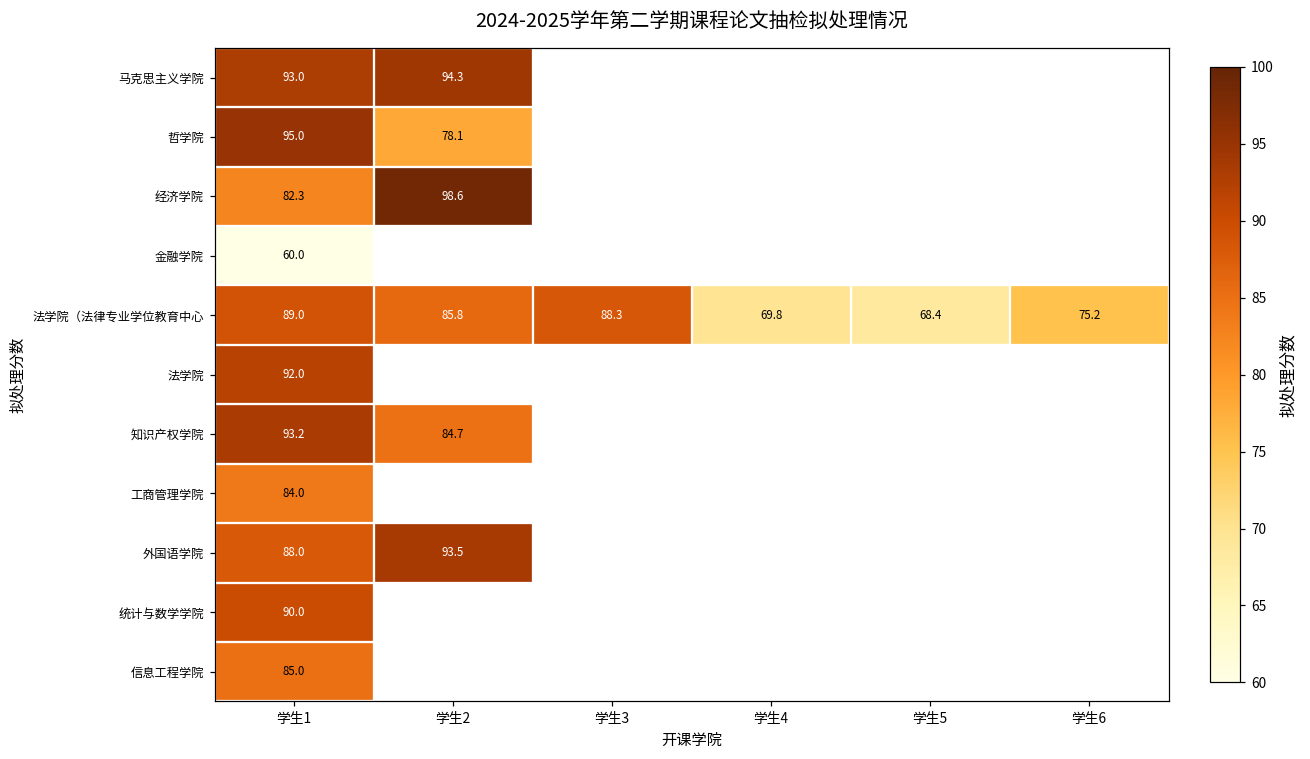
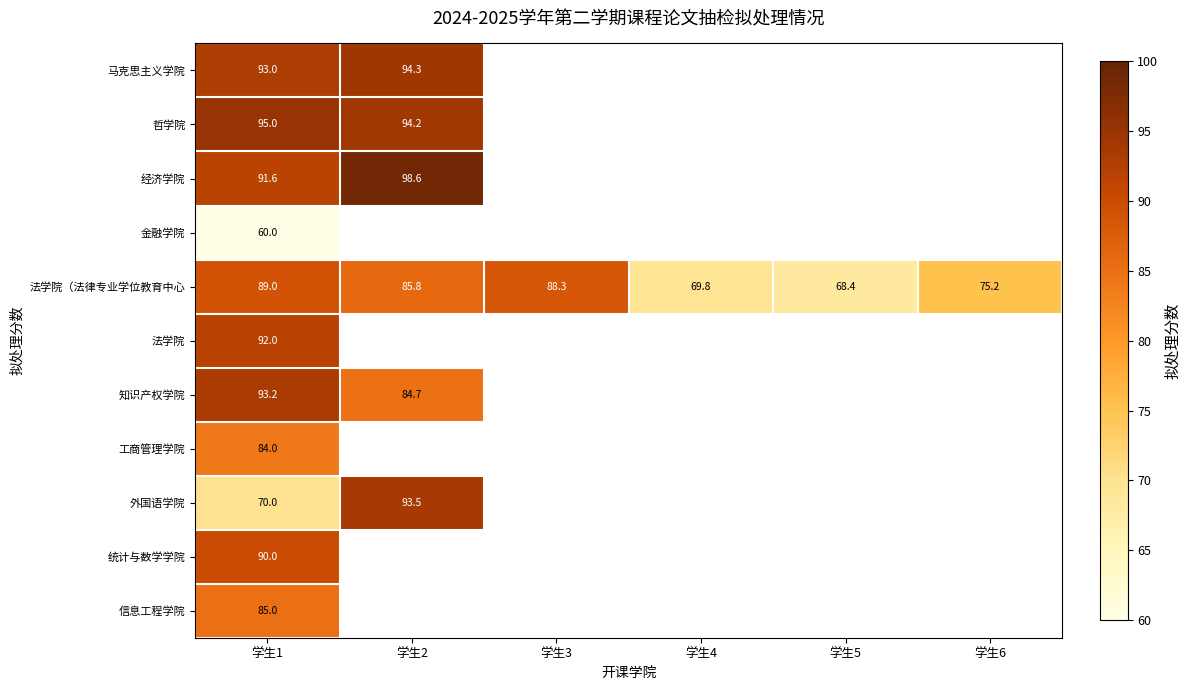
哲学院, 学生2: 78.1 -> 94.2
经济学院, 学生1: 82.3 -> 91.6
外国语学院, 学生1: 88.0 -> 70.0
